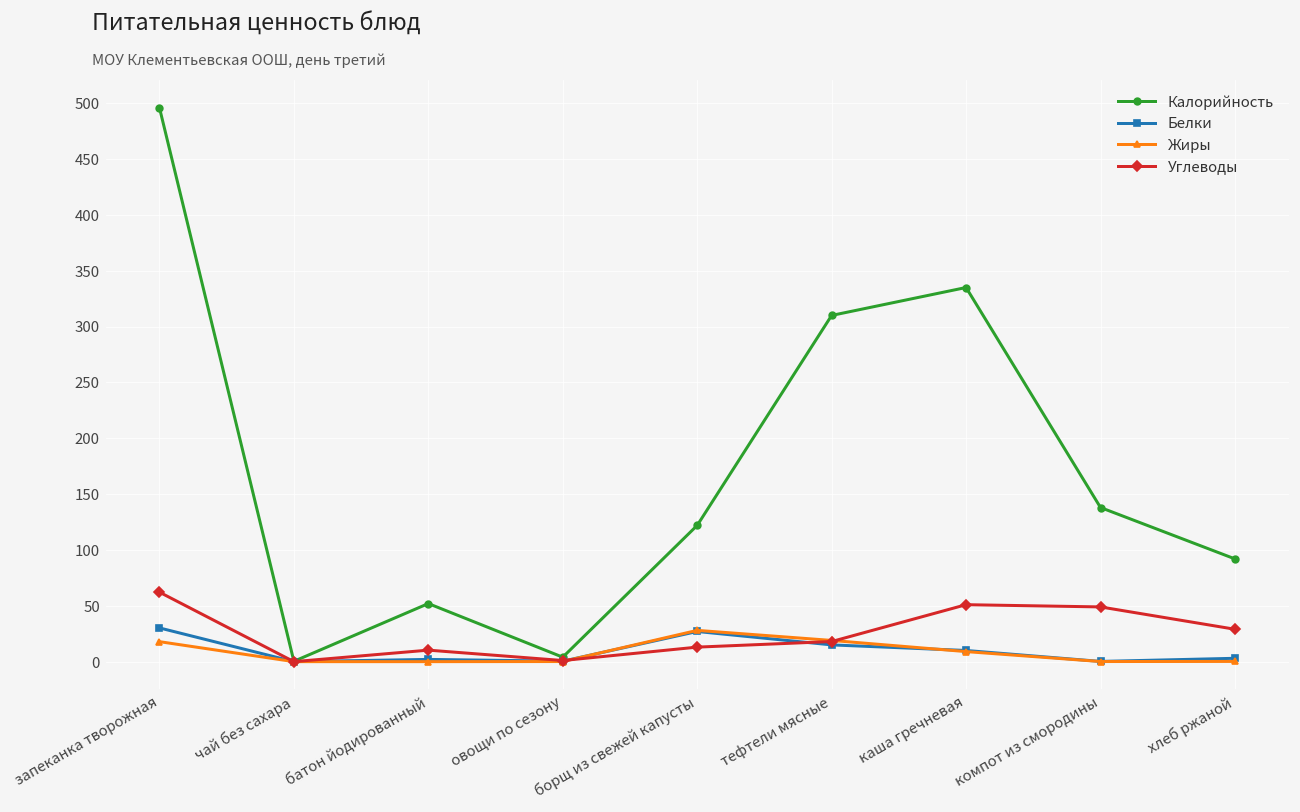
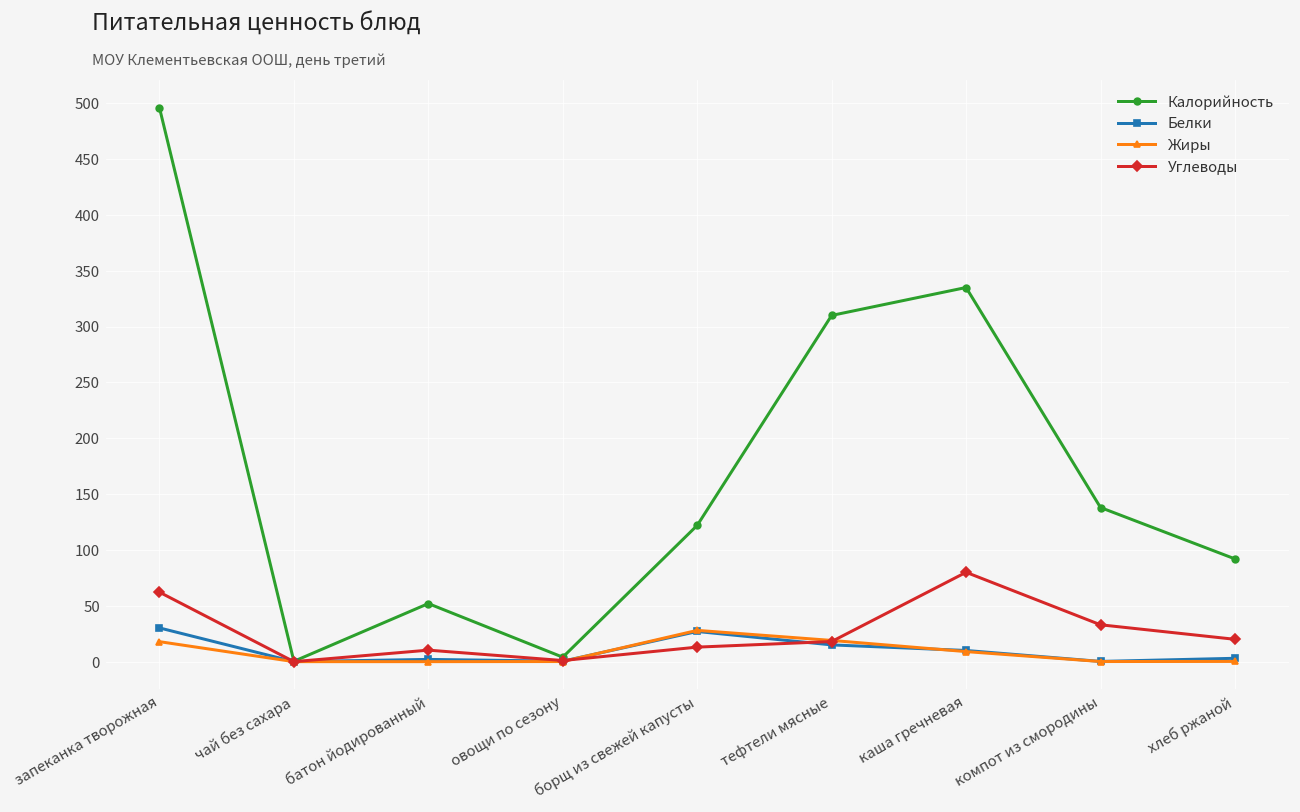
Углеводы, каша гречневая: 50 -> 80
Углеводы, компот из смородины: 50 -> 30
Углеводы, хлеб ржаной: 30 -> 20
